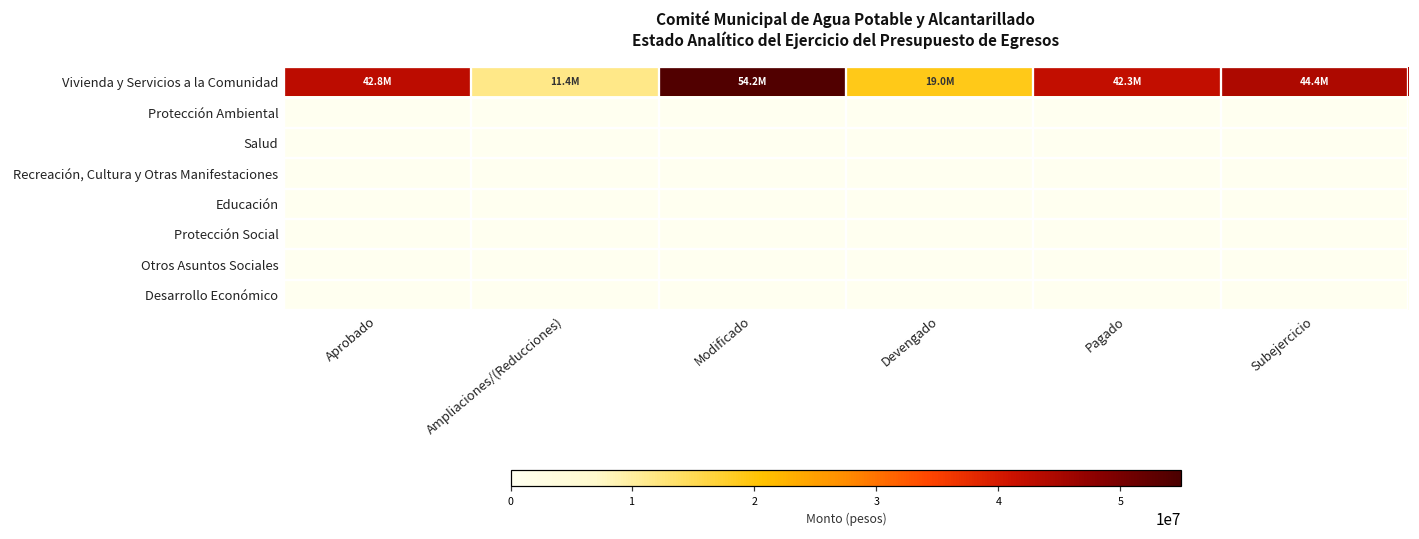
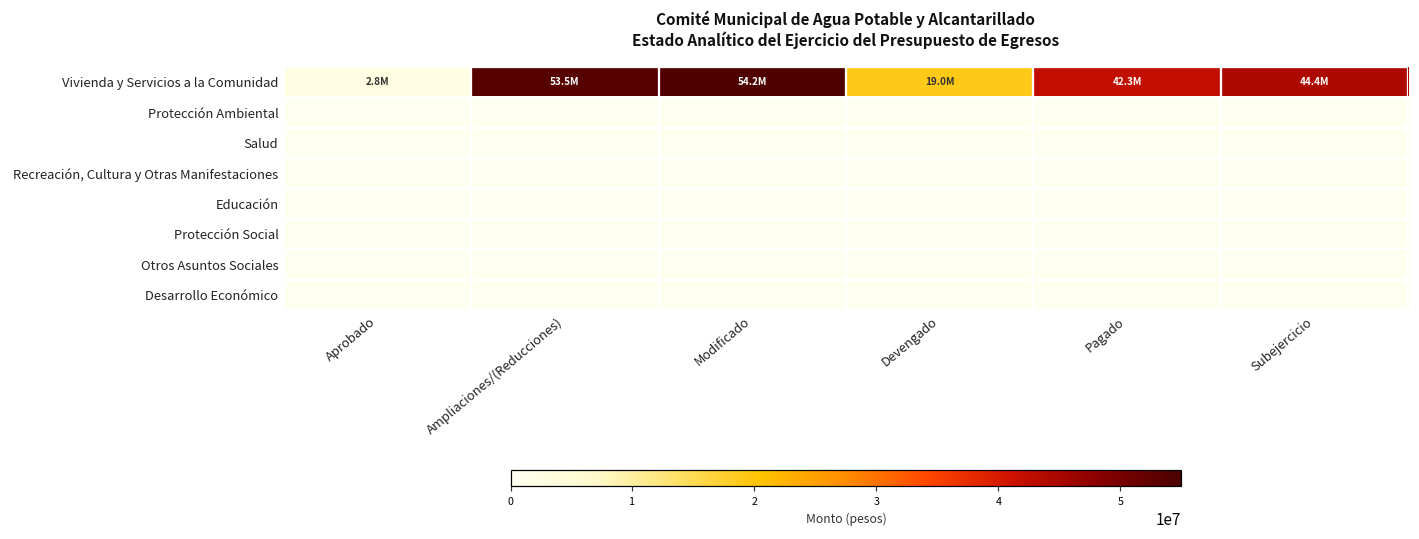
Vivienda y Servicios a la Comunidad, Aprobado: 42.8M -> 2.8M
Vivienda y Servicios a la Comunidad, Ampliaciones/(Reducciones): 11.4M -> 53.5M
